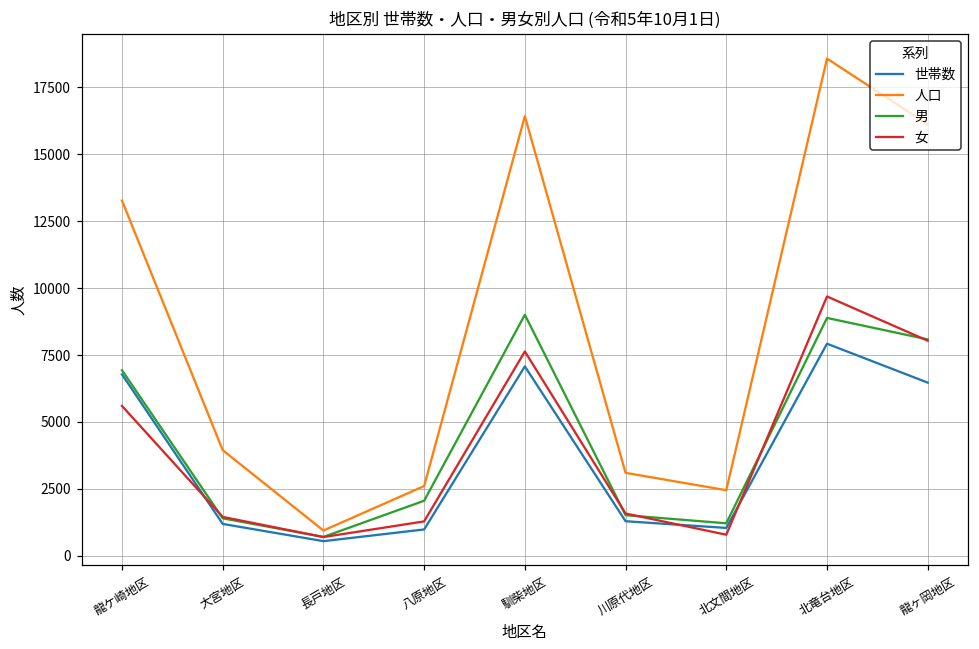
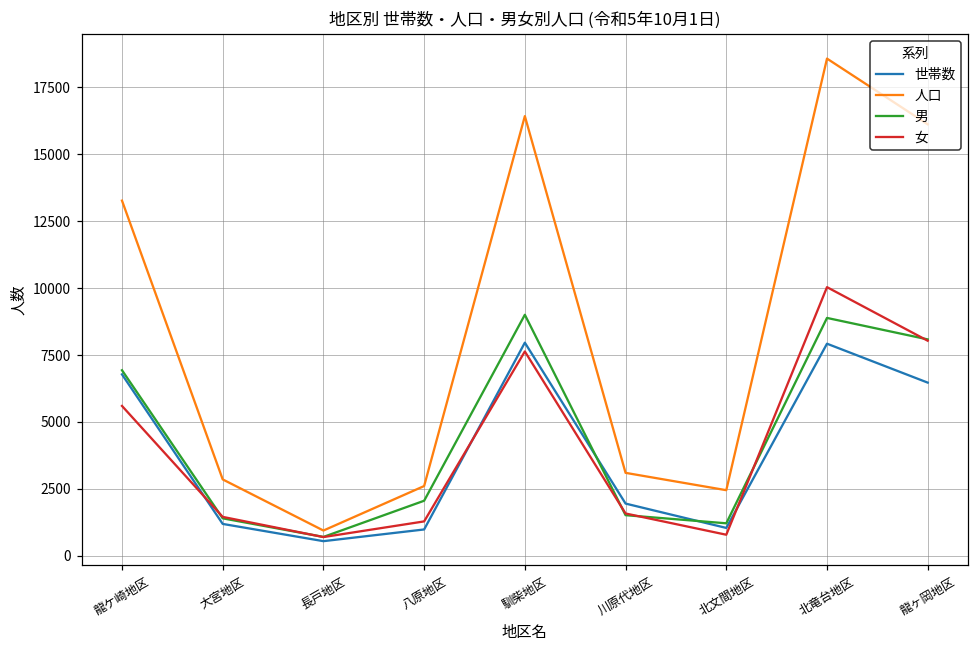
人口, 大宮地区: 3900 -> 2900
世帯数, 馴柴地区: 7100 -> 8000
世帯数, 川原代地区: 1300 -> 2000
女, 北竜台地区: 9700 -> 10000
